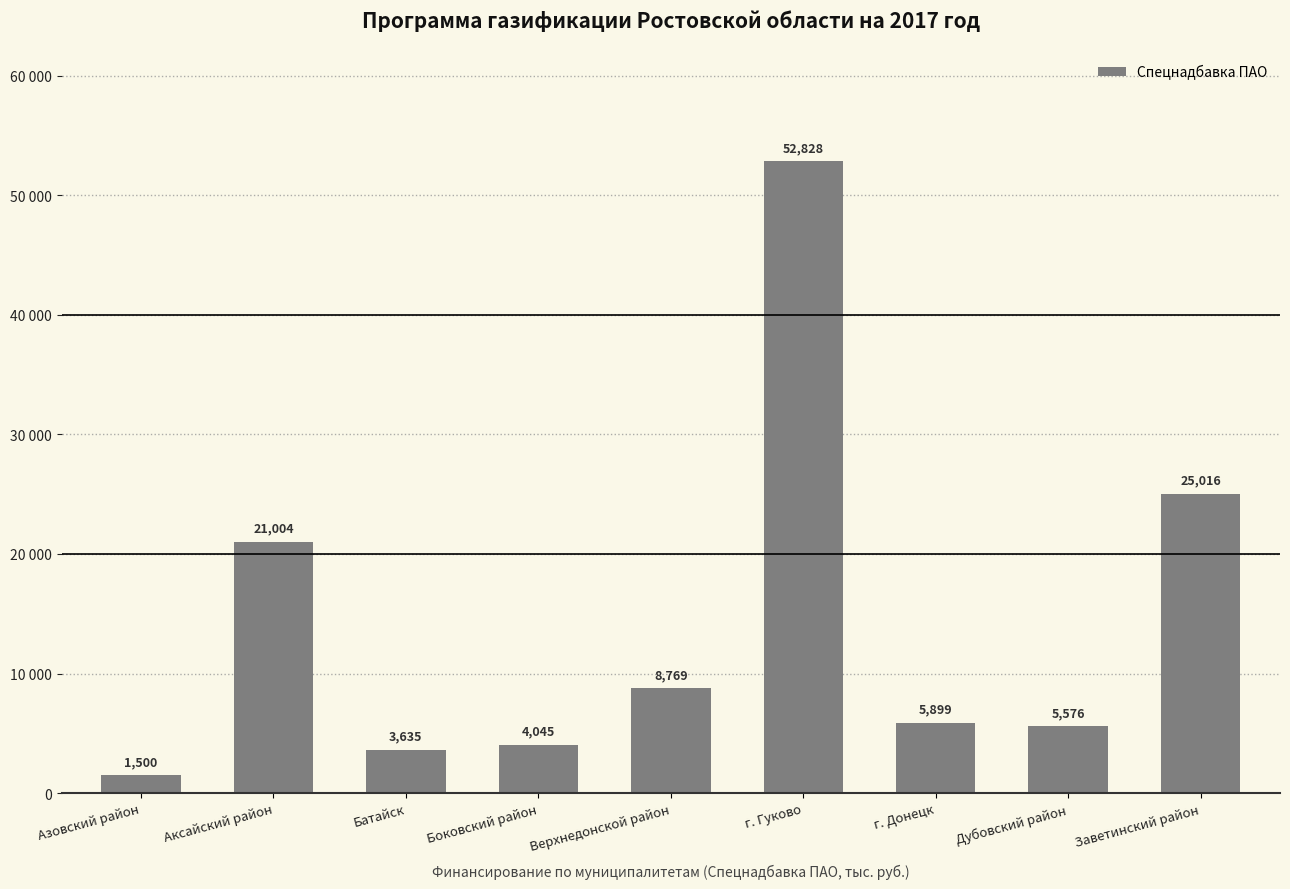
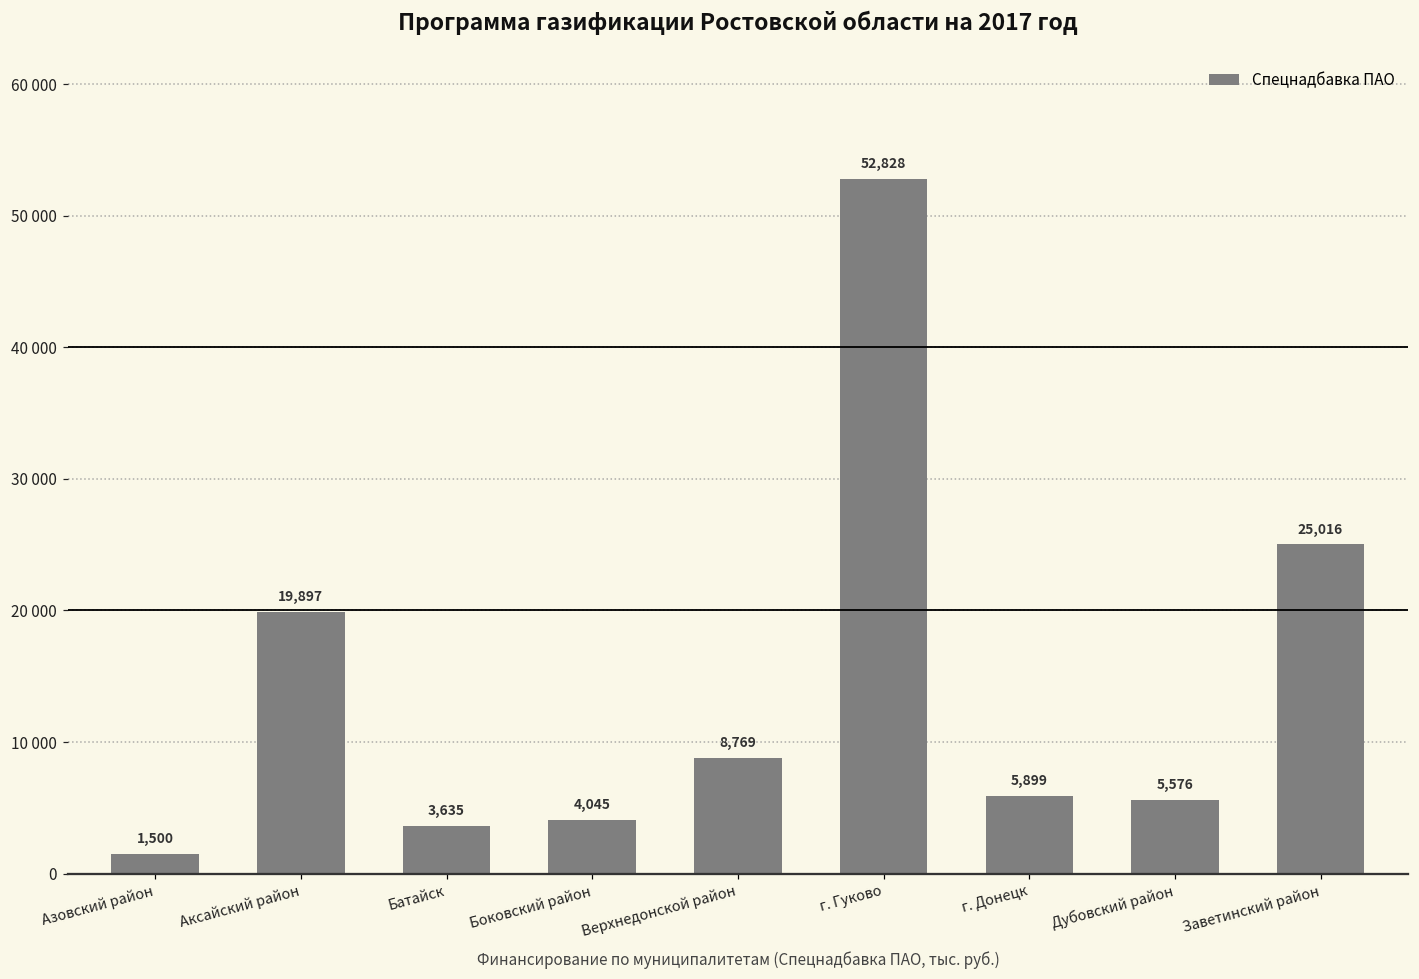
Аксайский район: 21,004 -> 19,897
